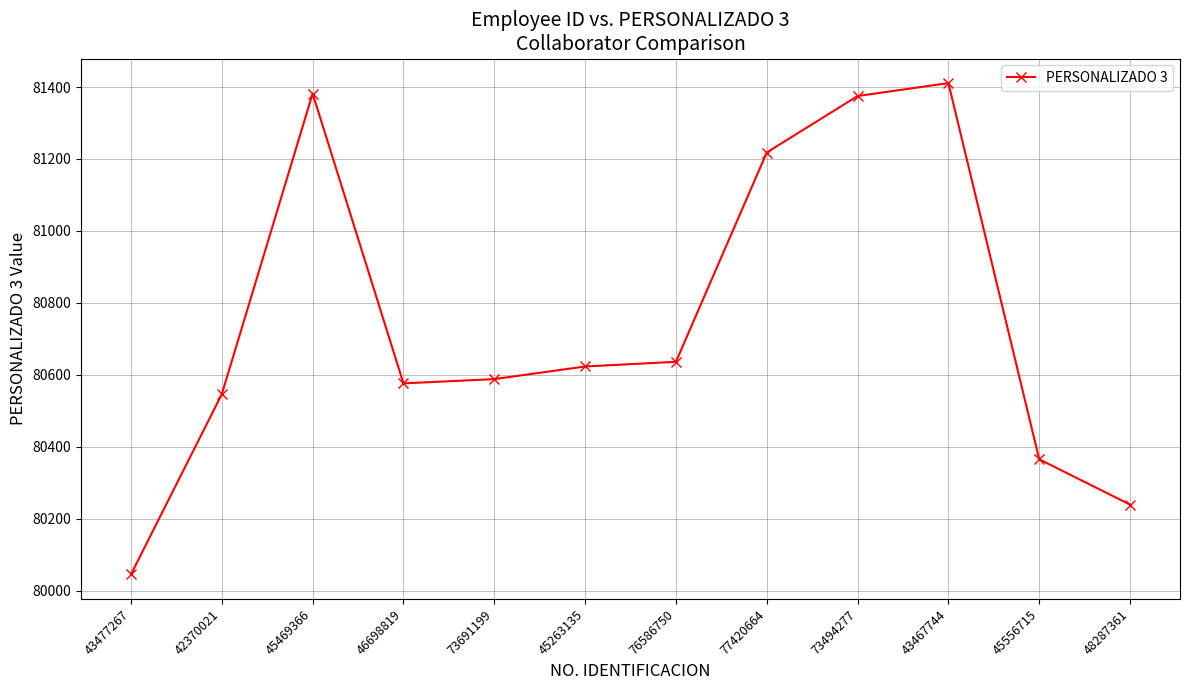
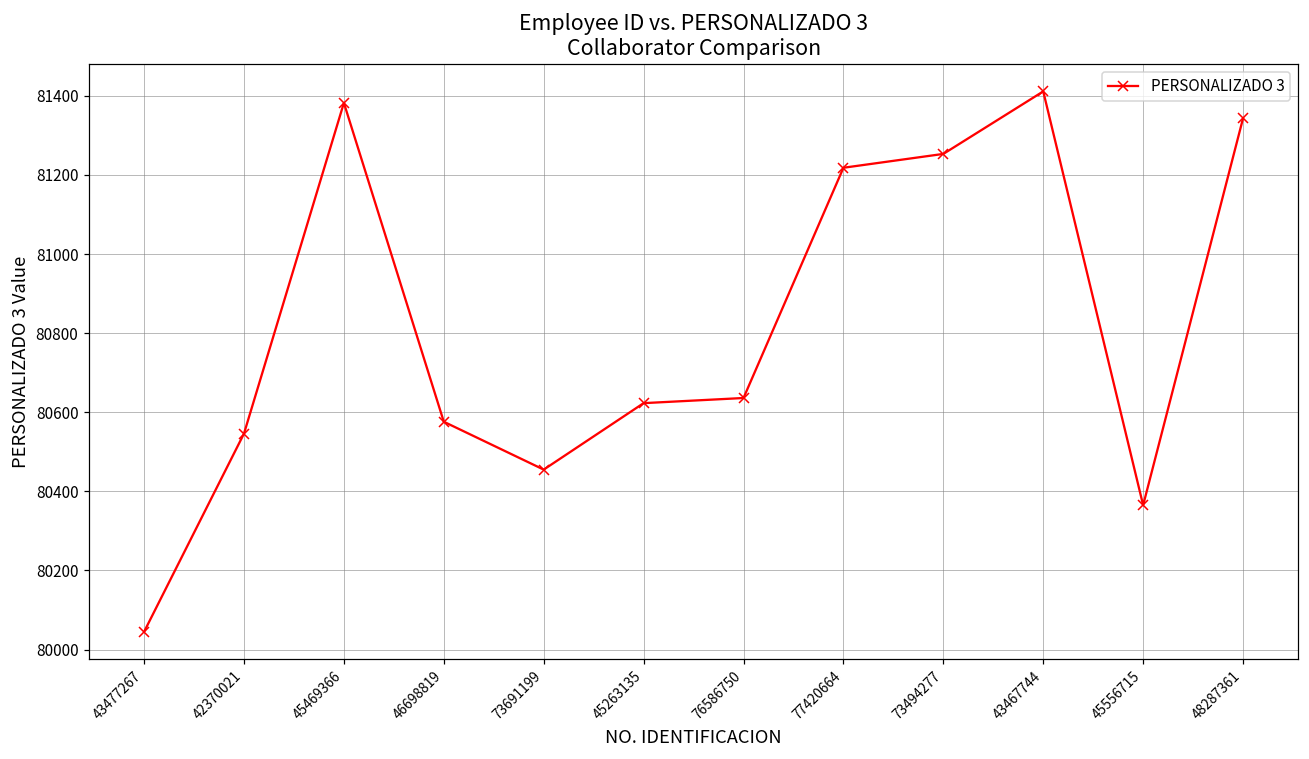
73691199: 80590 -> 80460
73494277: 81380 -> 81250
48287361: 80240 -> 81340
